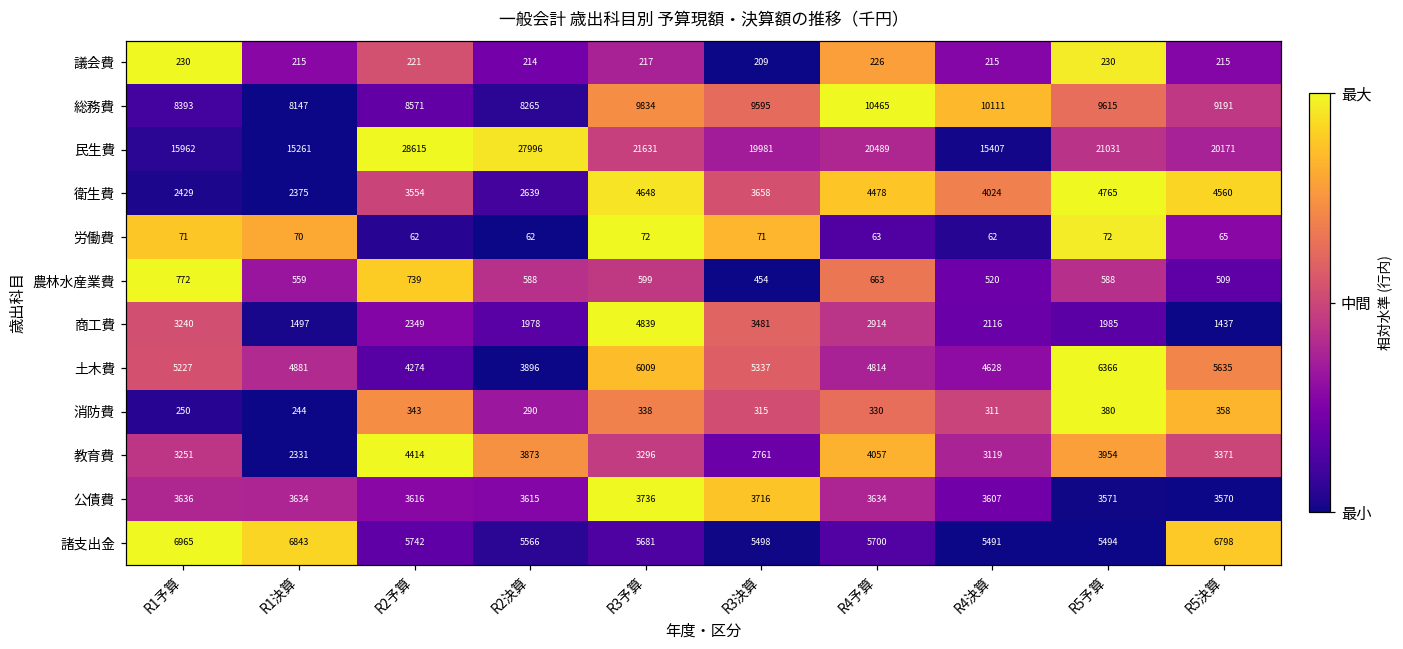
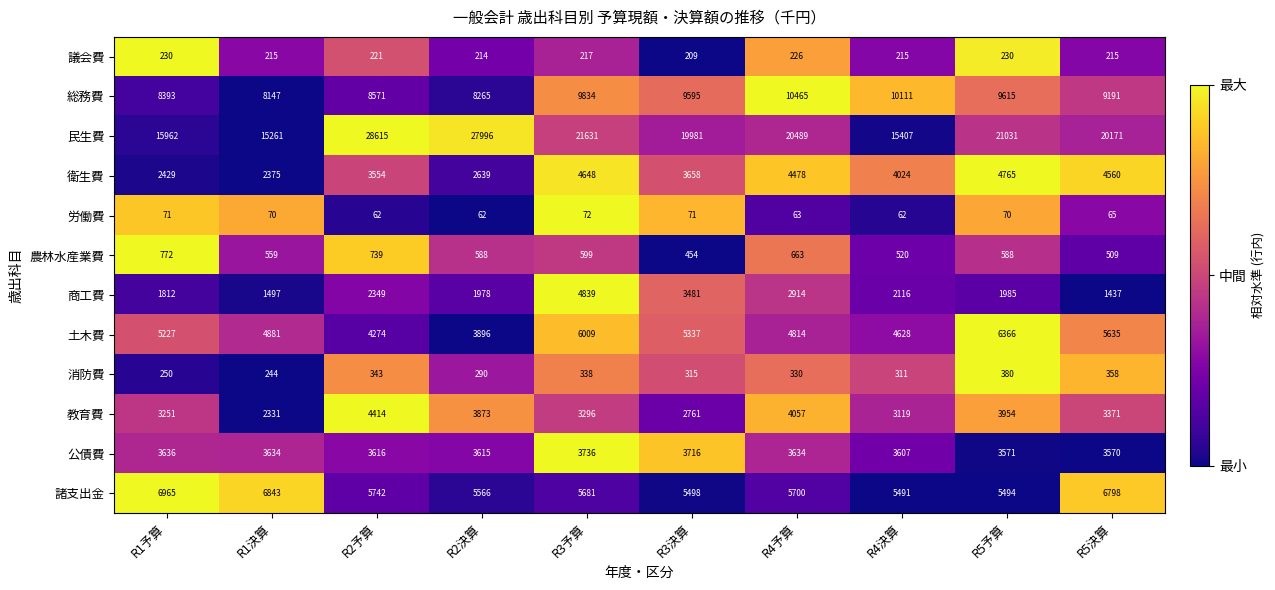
労働費, R5予算: 72 -> 70
商工費, R1予算: 3240 -> 1812
